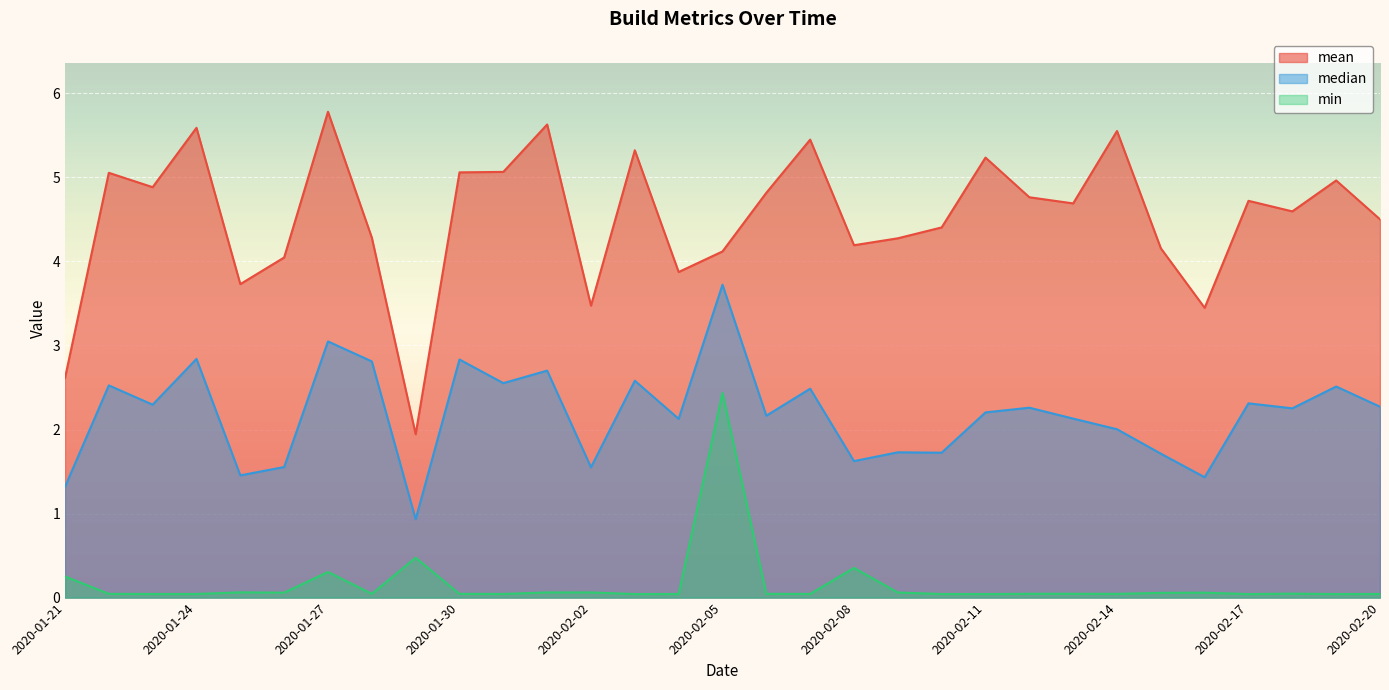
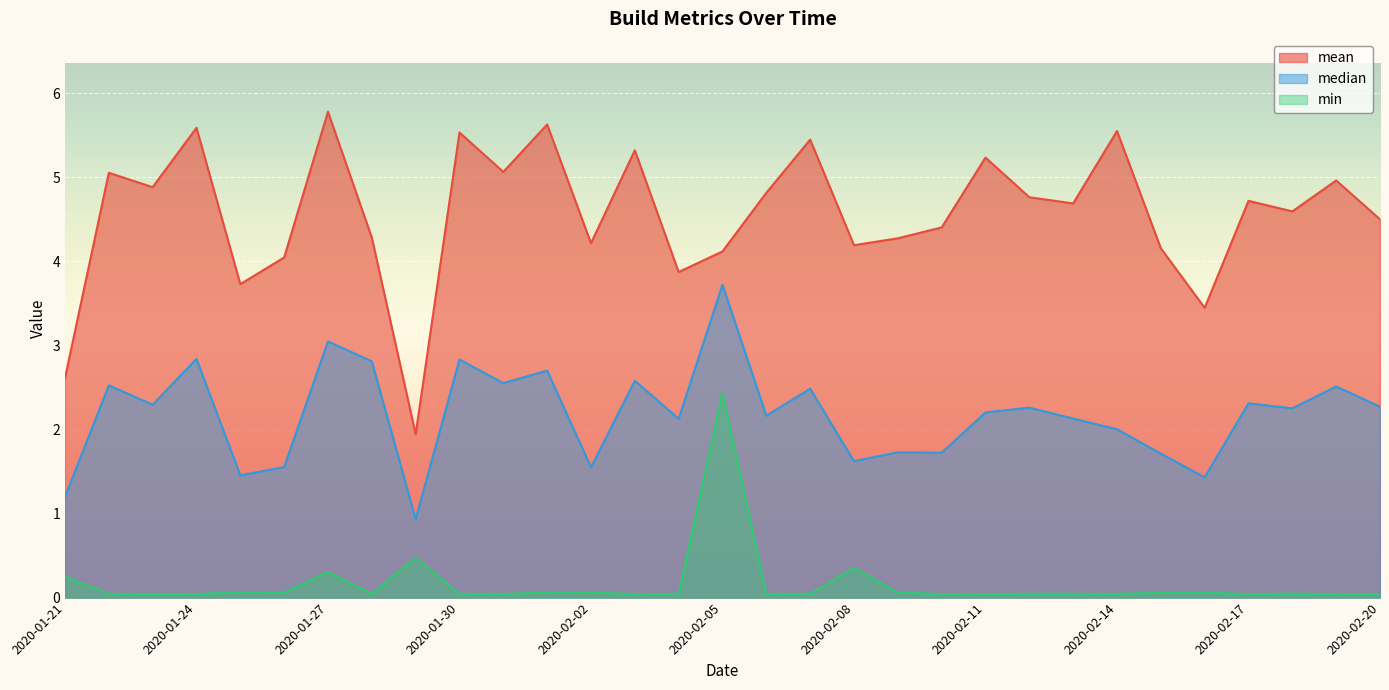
median, 2020-01-21: 1.3 -> 1.2
mean, 2020-01-30: 5.1 -> 5.5
mean, 2020-02-02: 3.5 -> 4.2
